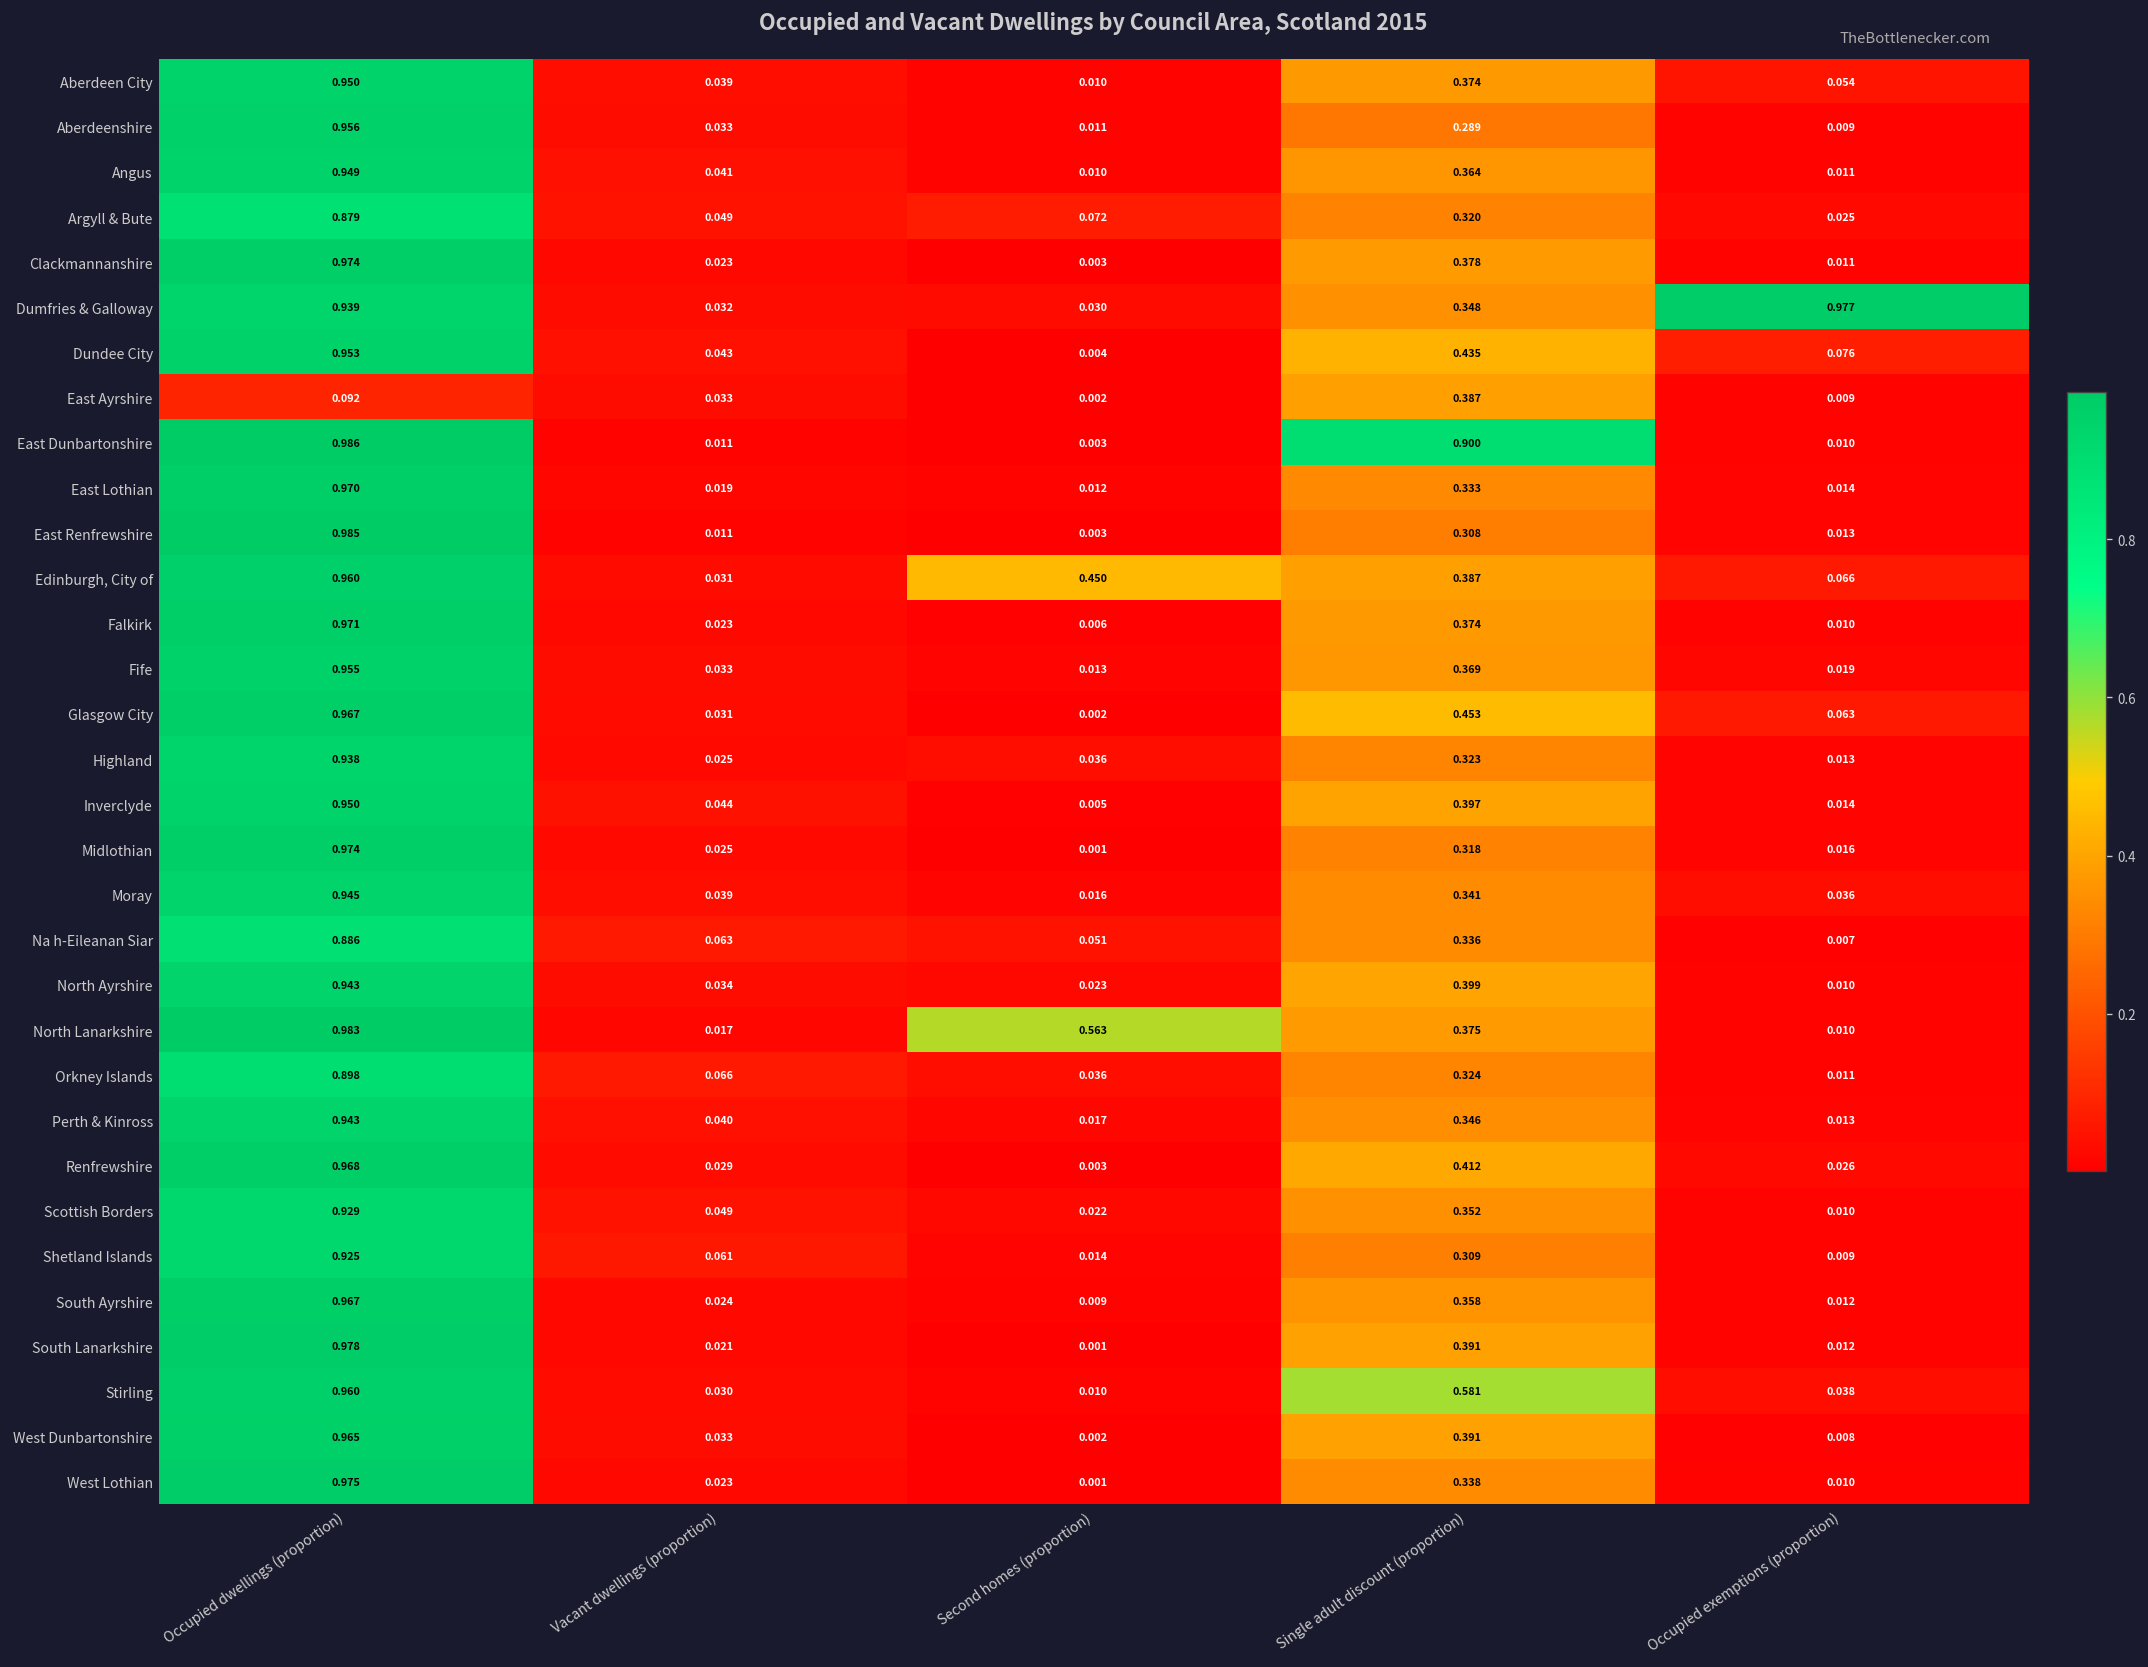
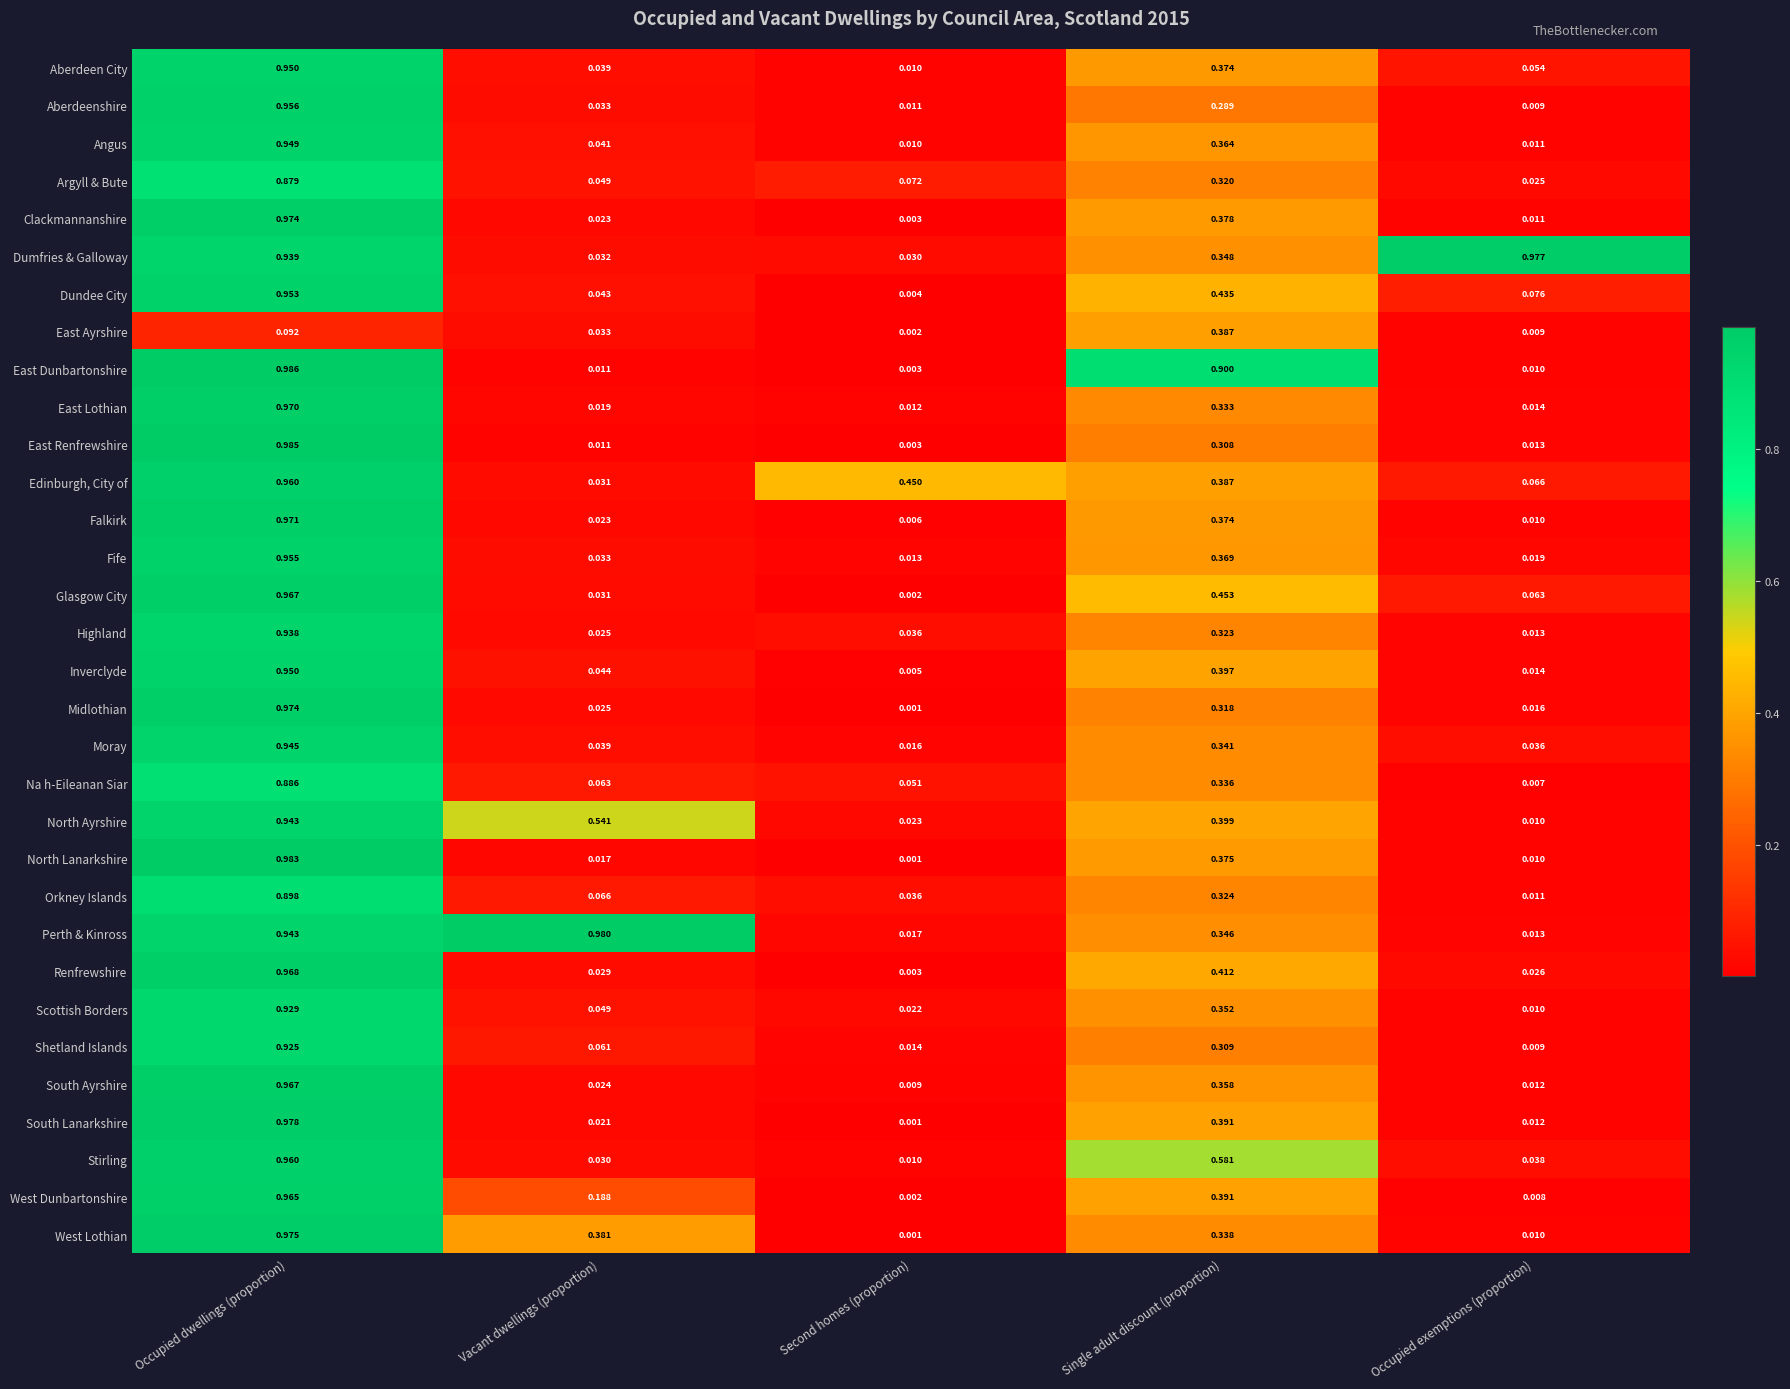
North Ayrshire, Vacant dwellings (proportion): 0.034 -> 0.541
North Lanarkshire, Second homes (proportion): 0.563 -> 0.001
Perth & Kinross, Vacant dwellings (proportion): 0.040 -> 0.980
West Dunbartonshire, Vacant dwellings (proportion): 0.033 -> 0.188
West Lothian, Vacant dwellings (proportion): 0.023 -> 0.381
